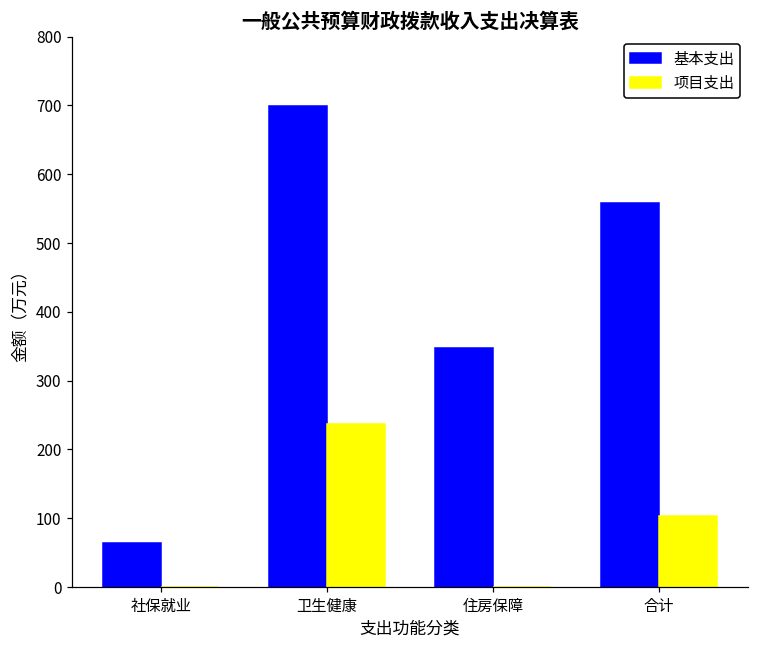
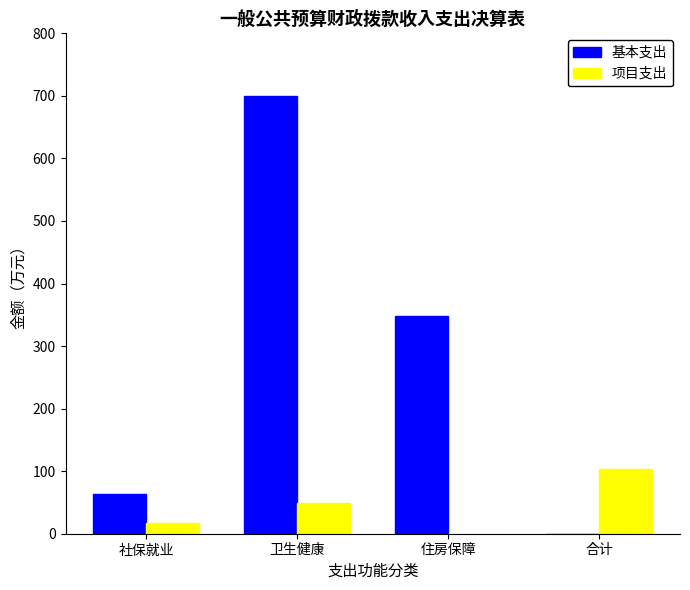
项目支出, 社保就业: 0 -> 20
项目支出, 卫生健康: 240 -> 50
基本支出, 合计: 560 -> 0
